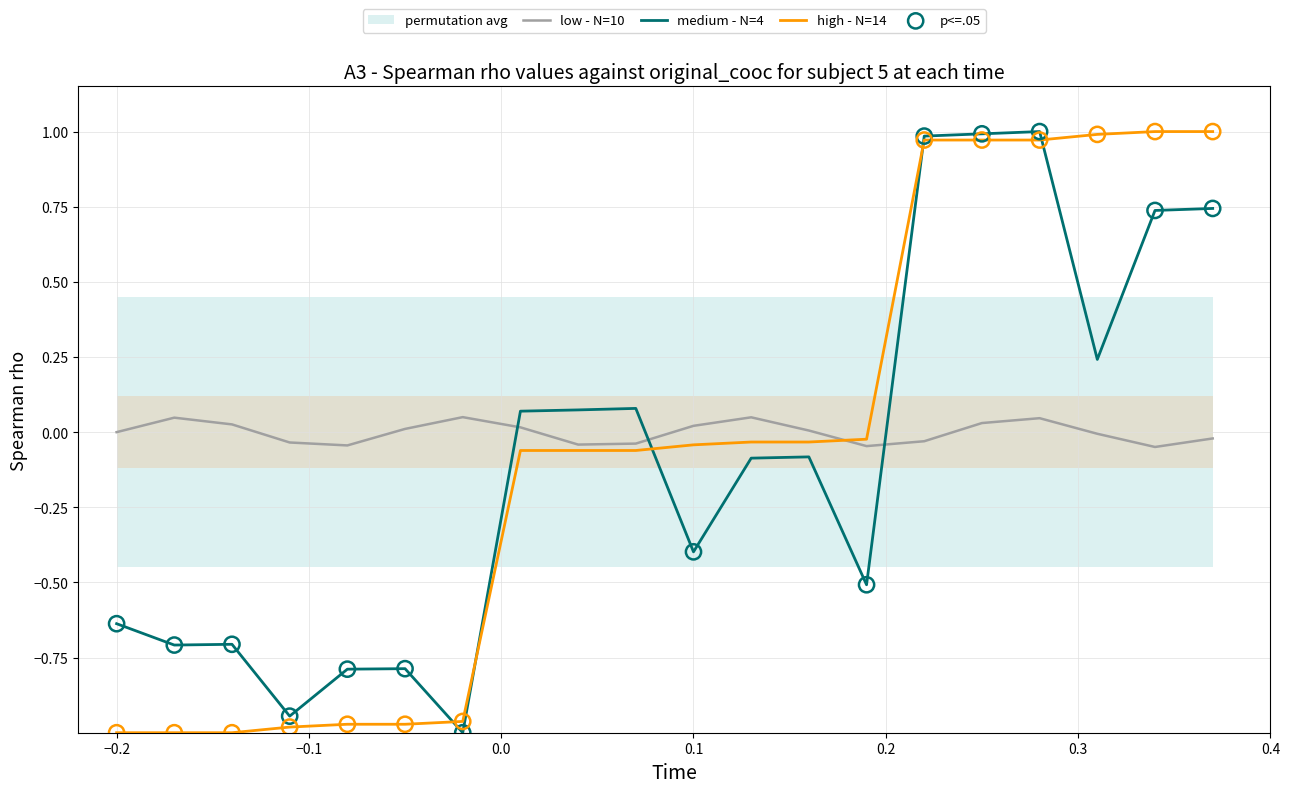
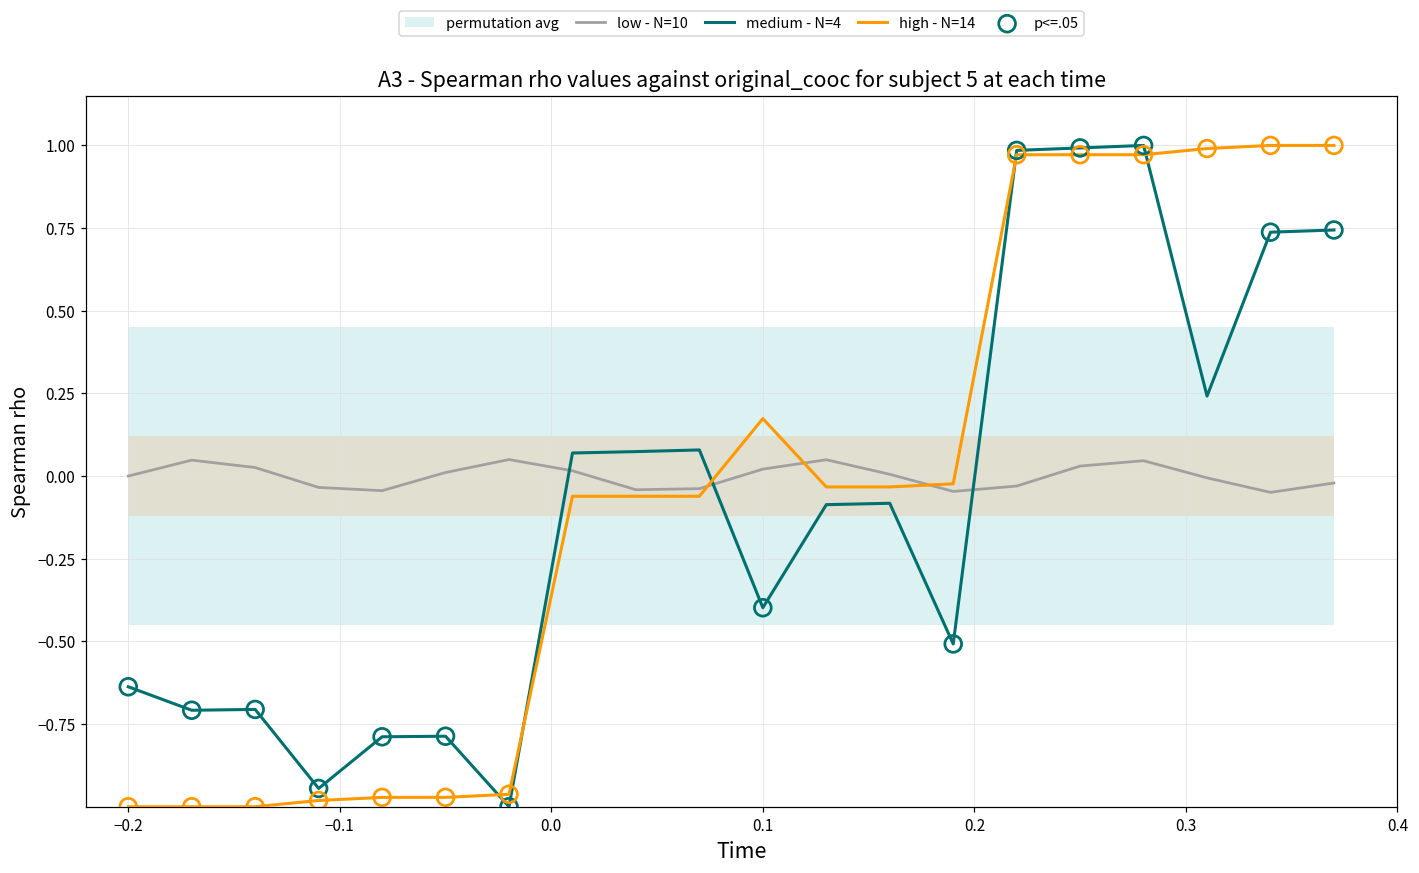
high - N=14, 0.1: -0.04 -> 0.17
